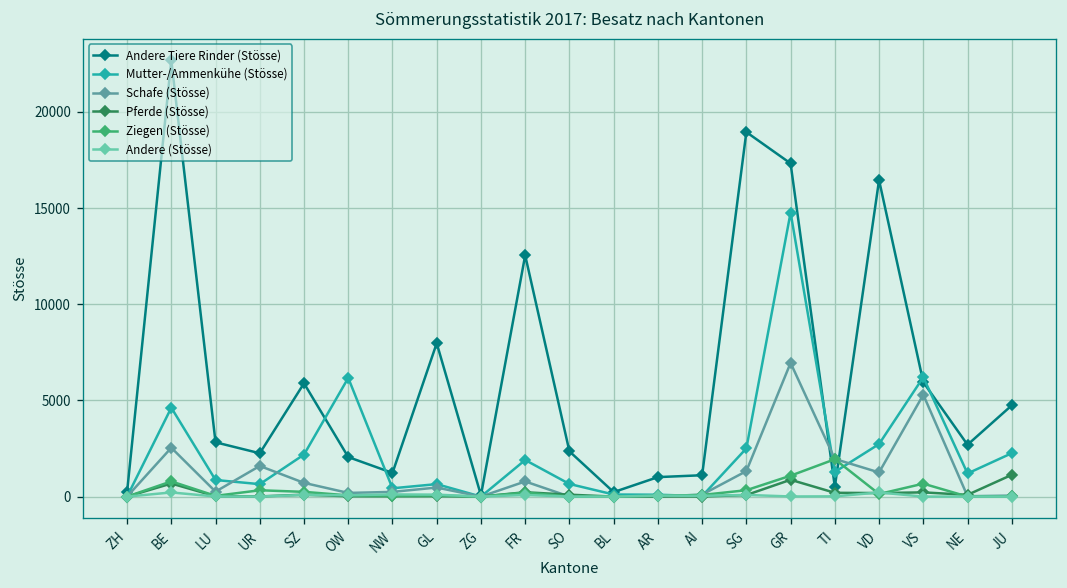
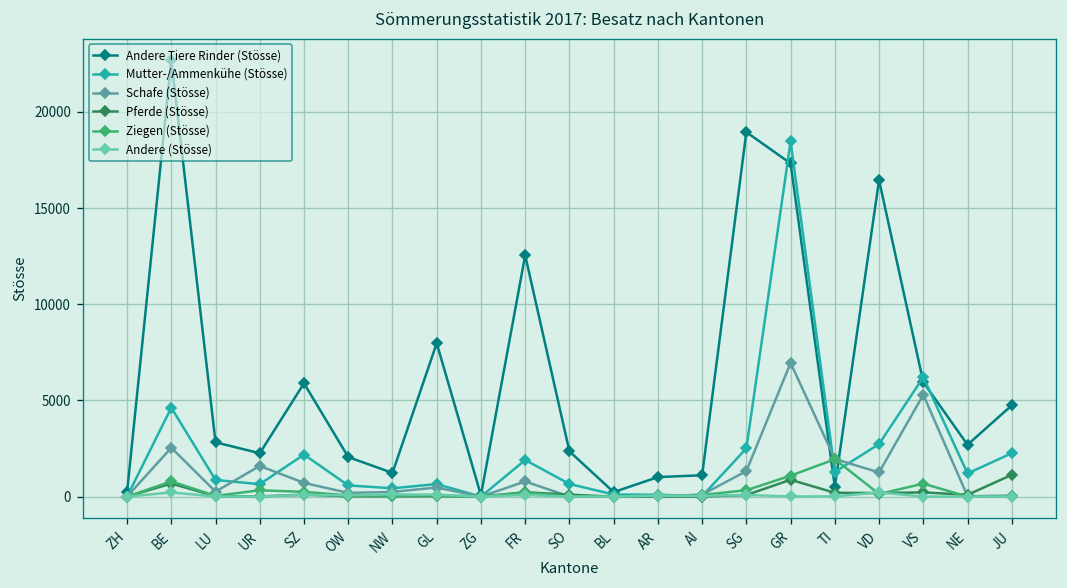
Mutter-/Ammenkühe (Stösse), OW: 6200 -> 600
Mutter-/Ammenkühe (Stösse), GR: 14800 -> 18500
